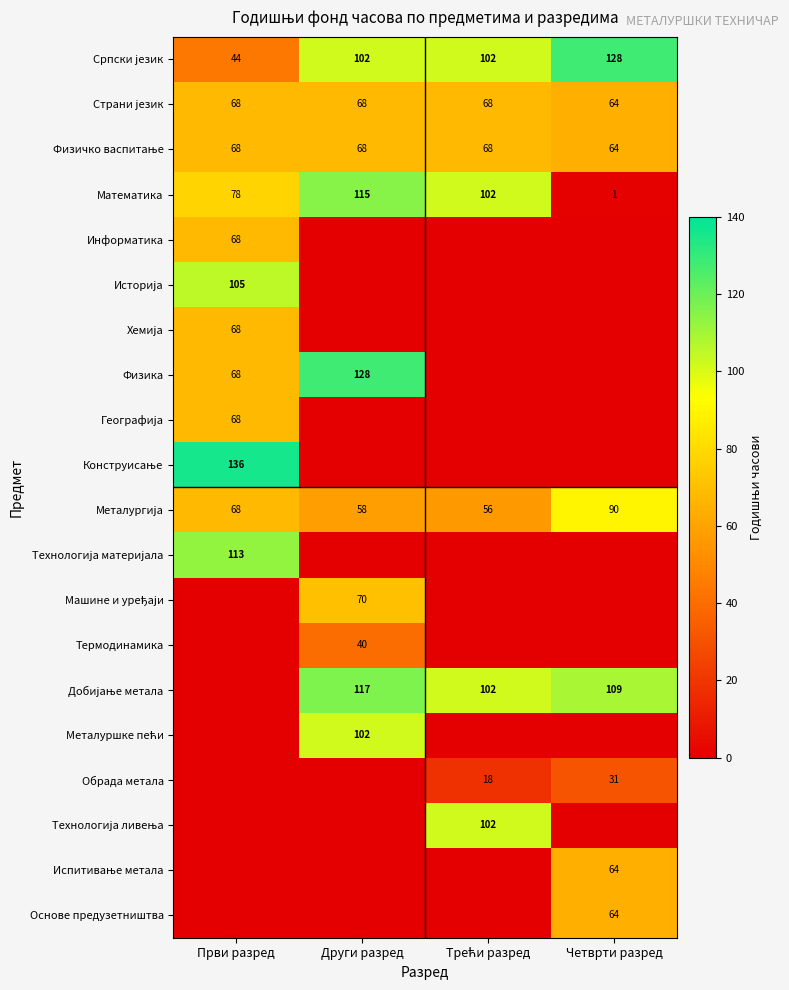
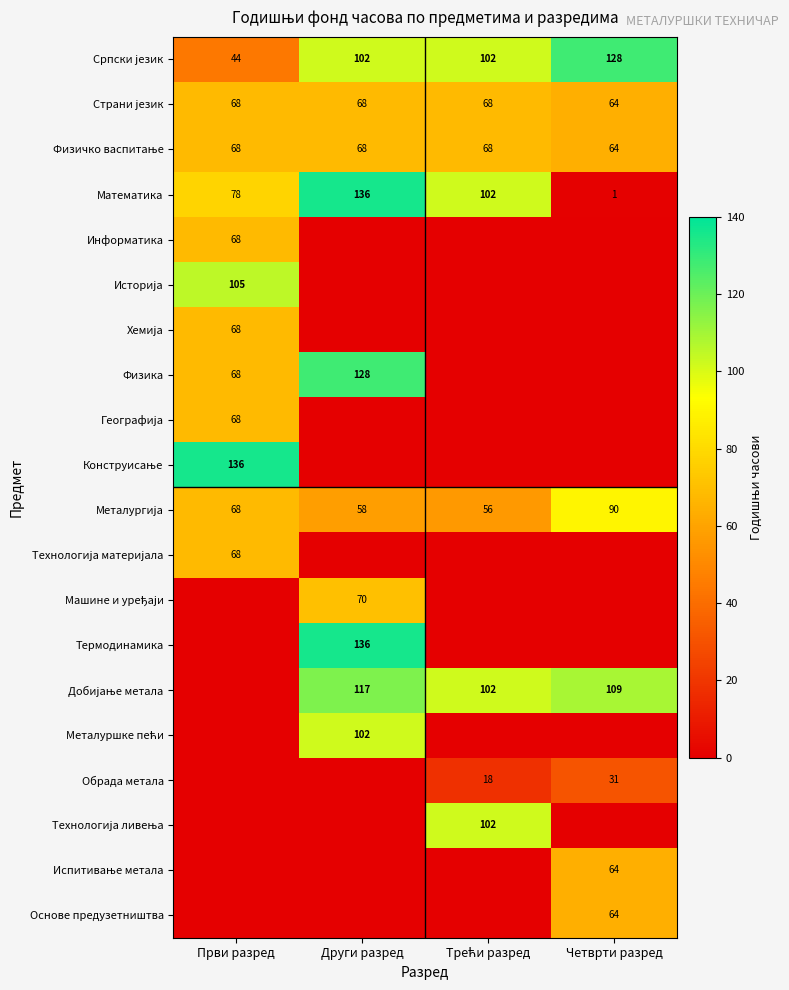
Математика, Други разред: 115 -> 136
Технологија материјала, Први разред: 113 -> 68
Термодинамика, Други разред: 40 -> 136
